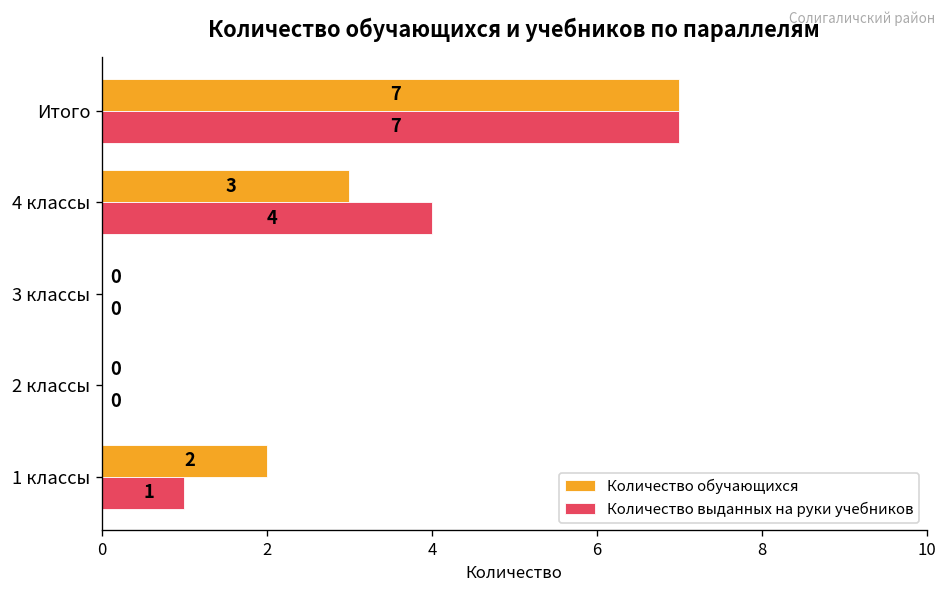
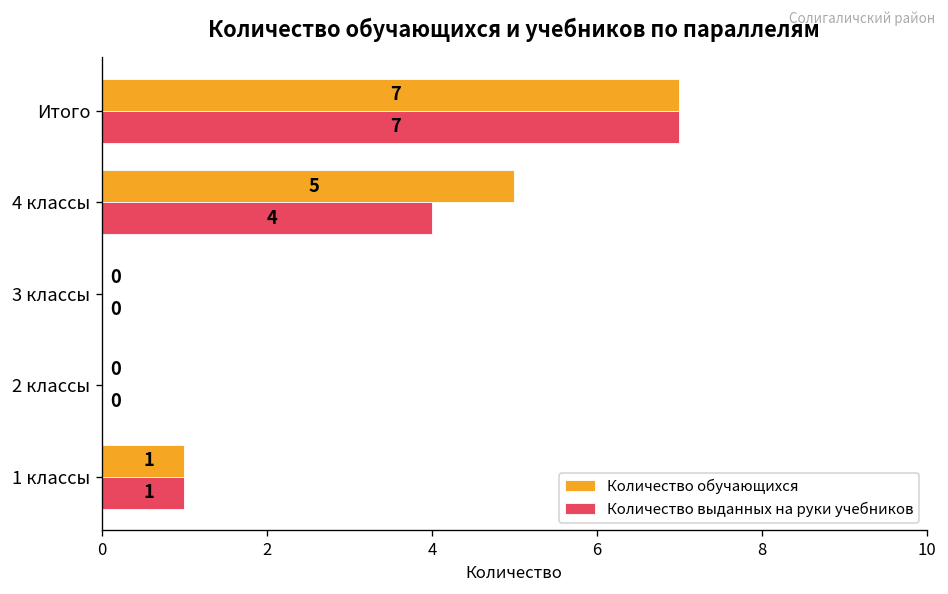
Количество обучающихся, 4 классы: 3 -> 5
Количество обучающихся, 1 классы: 2 -> 1
